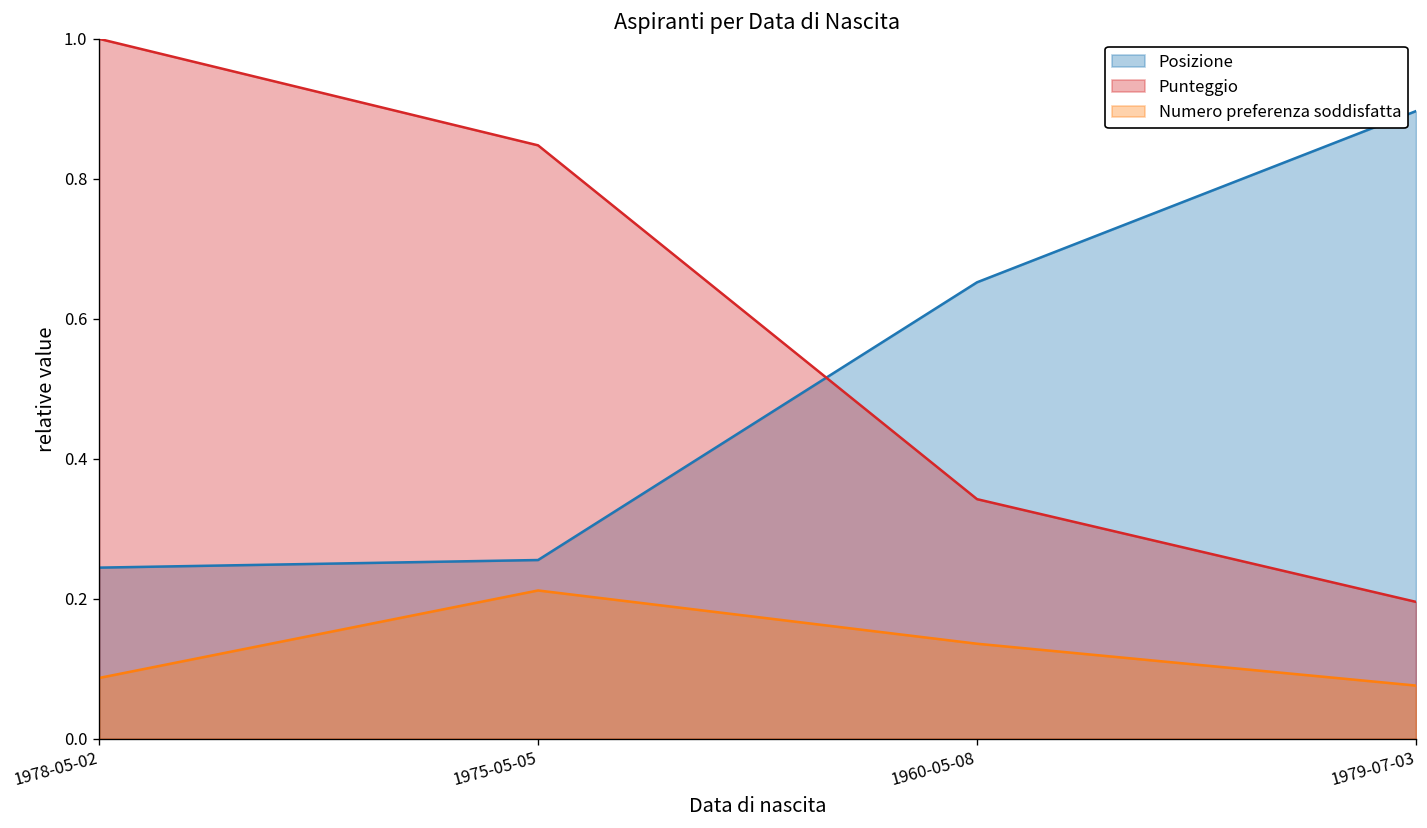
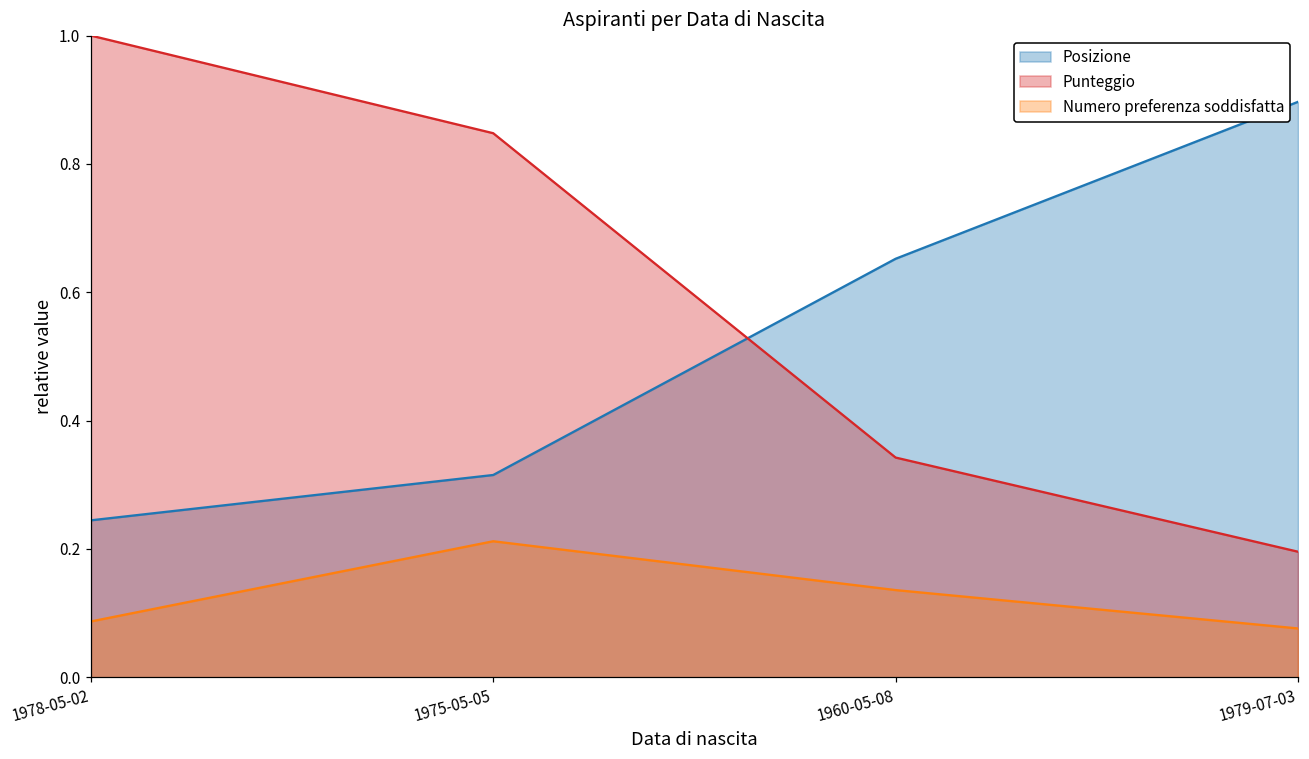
Posizione, 1975-05-05: 0.26 -> 0.32
